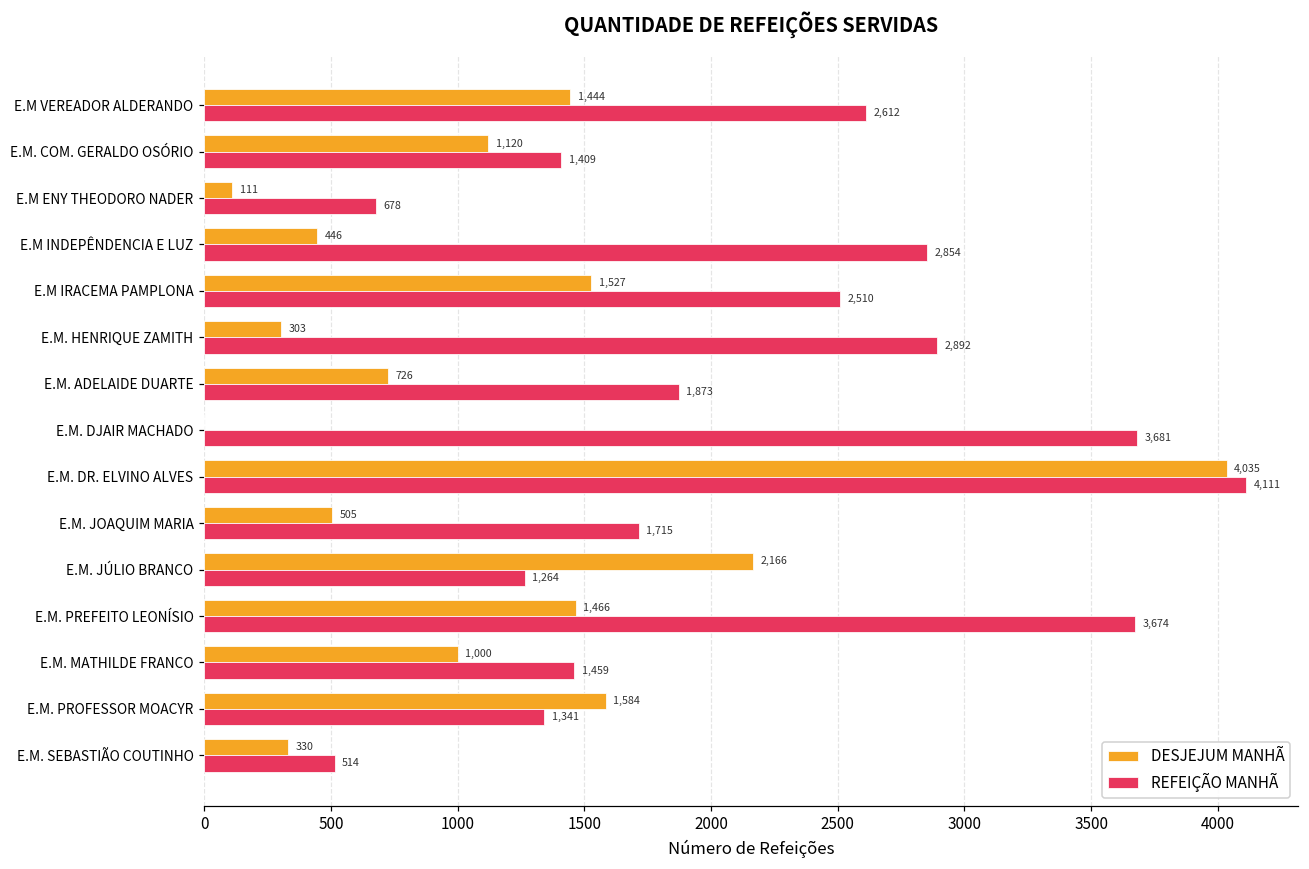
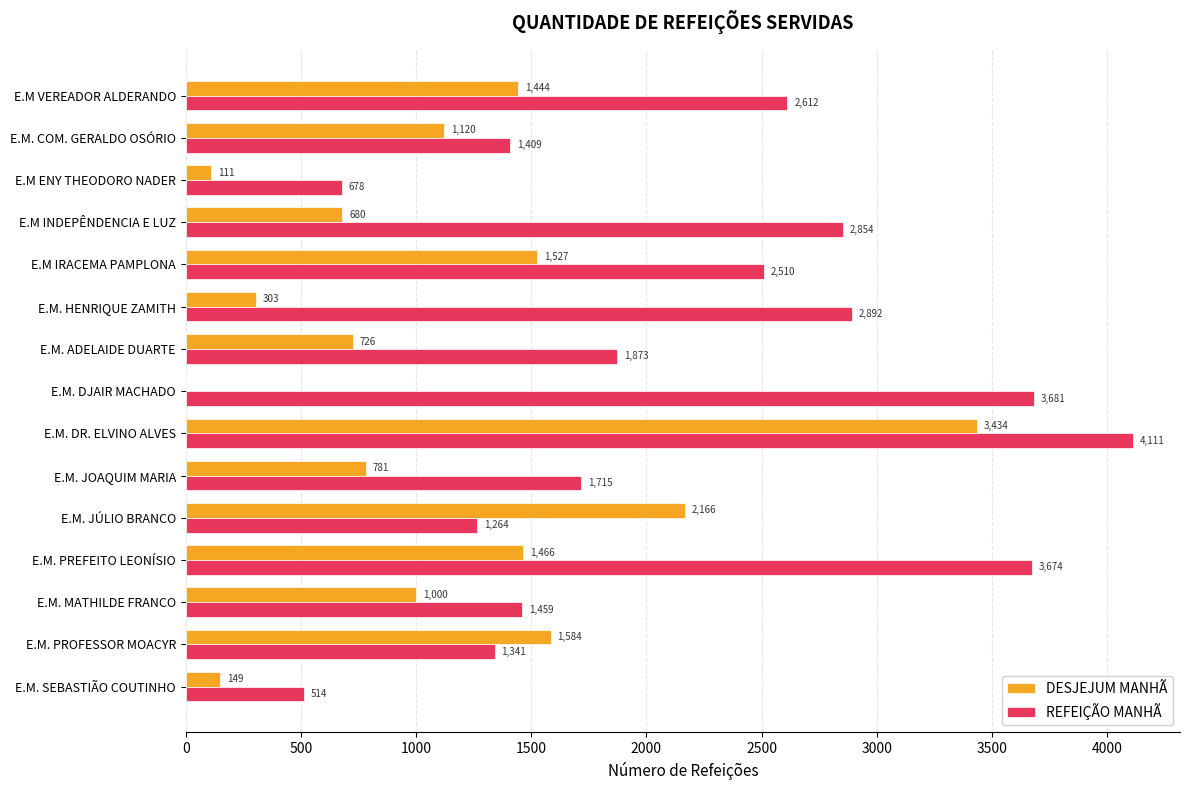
DESJEJUM MANHÃ, E.M INDEPÊNDENCIA E LUZ: 446 -> 680
DESJEJUM MANHÃ, E.M. DR. ELVINO ALVES: 4,035 -> 3,434
DESJEJUM MANHÃ, E.M. JOAQUIM MARIA: 505 -> 781
DESJEJUM MANHÃ, E.M. SEBASTIÃO COUTINHO: 330 -> 149
